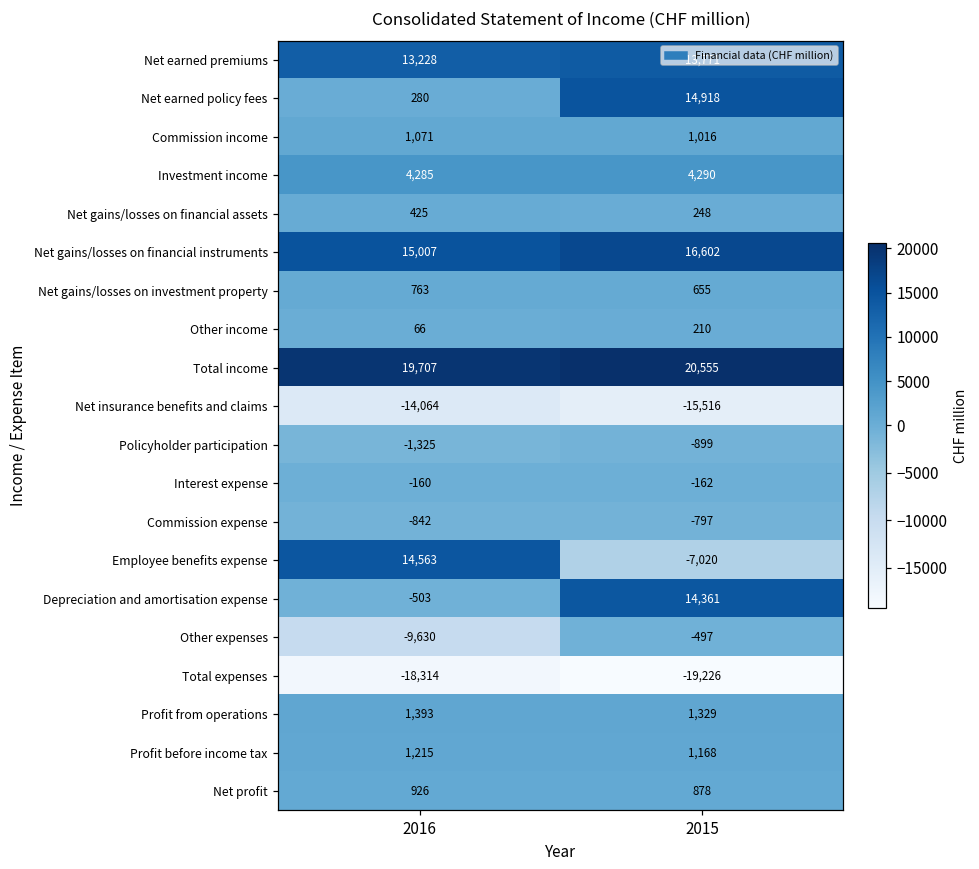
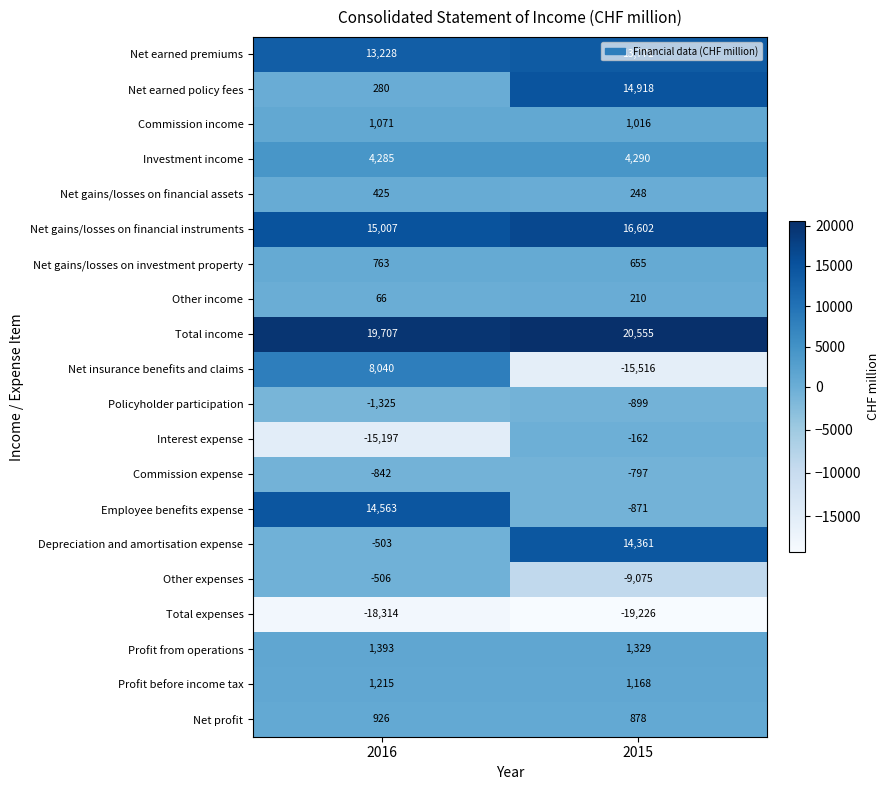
Net insurance benefits and claims, 2016: -14,064 -> 8,040
Interest expense, 2016: -160 -> -15,197
Employee benefits expense, 2015: -7,020 -> -871
Other expenses, 2016: -9,630 -> -506
Other expenses, 2015: -497 -> -9,075
